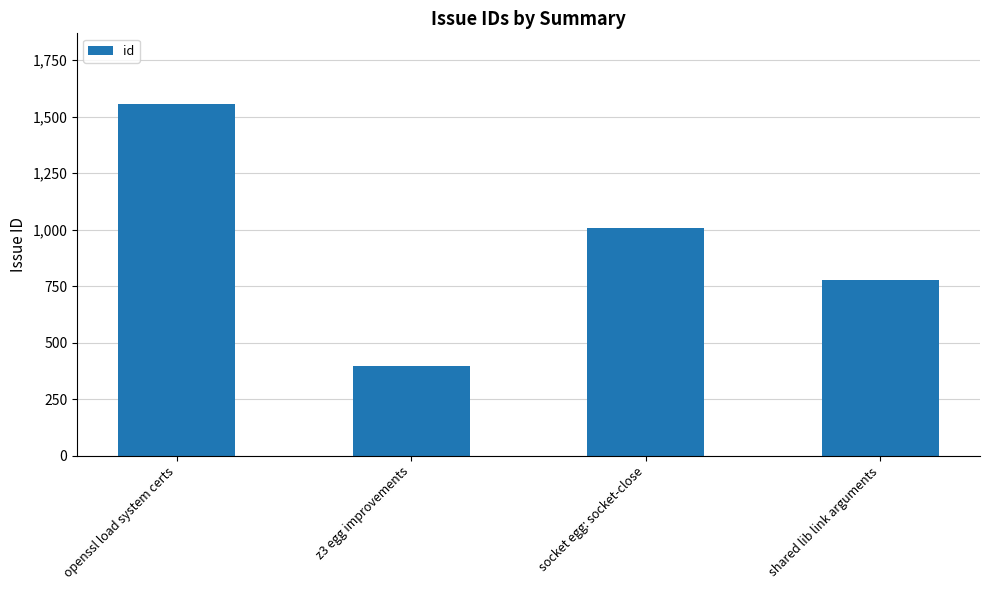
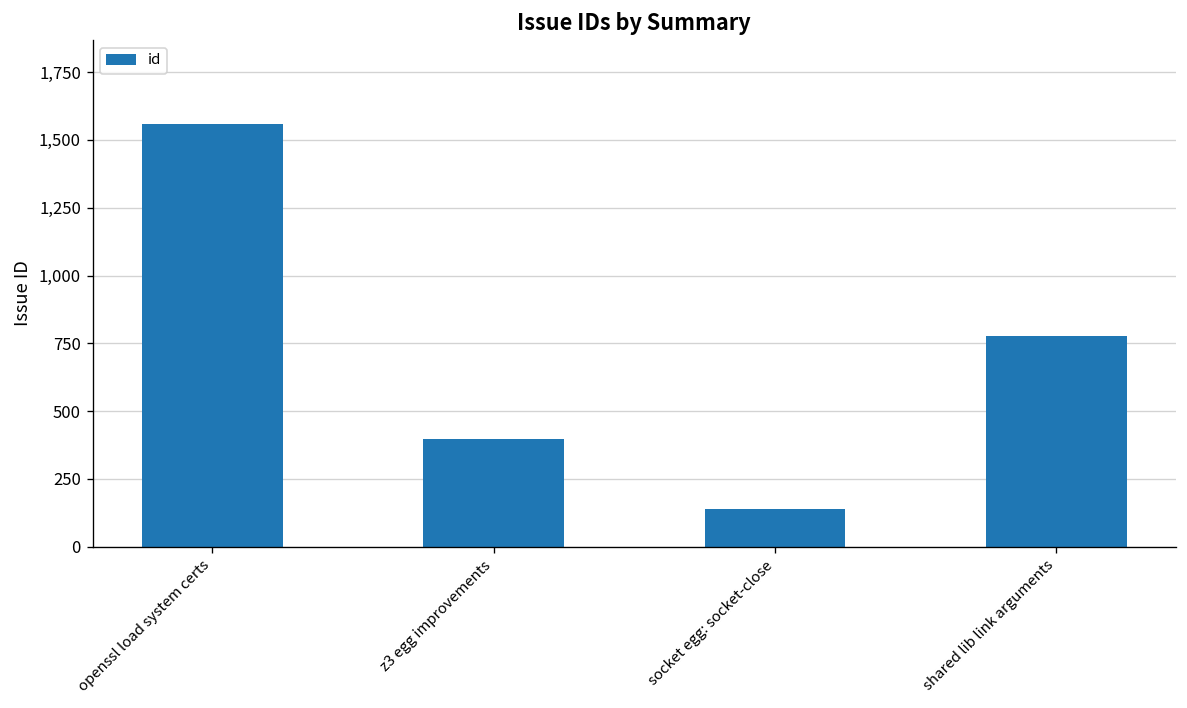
socket egg: socket-close: 1,010 -> 140
